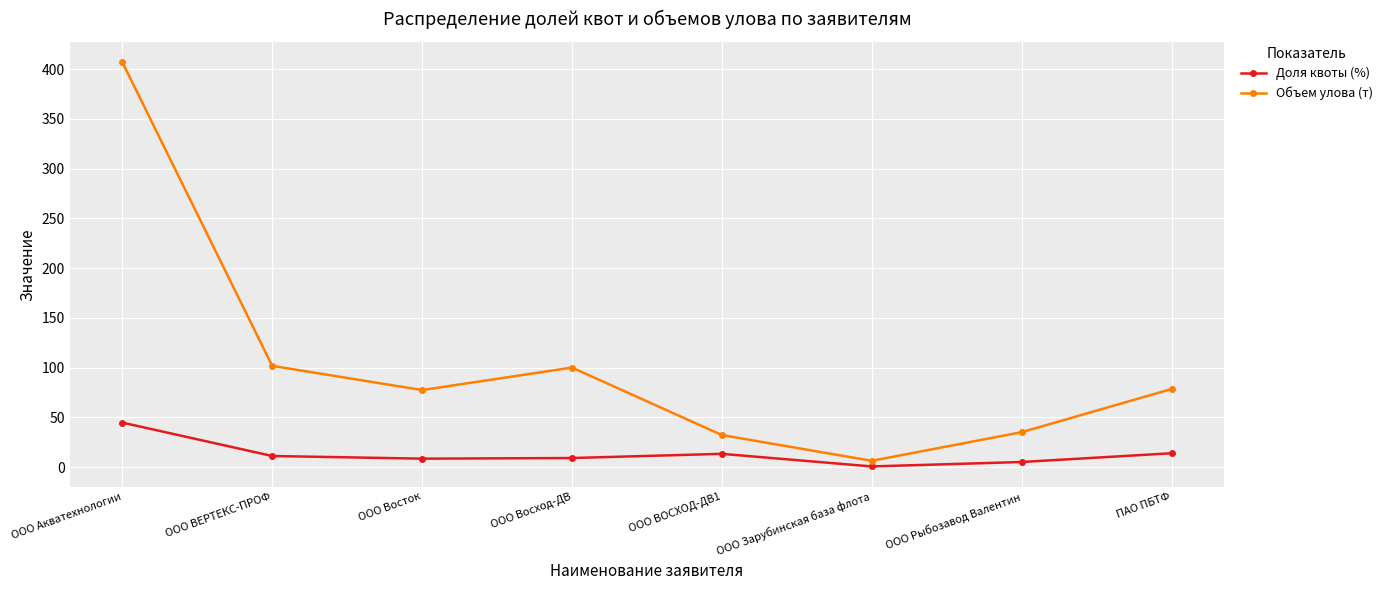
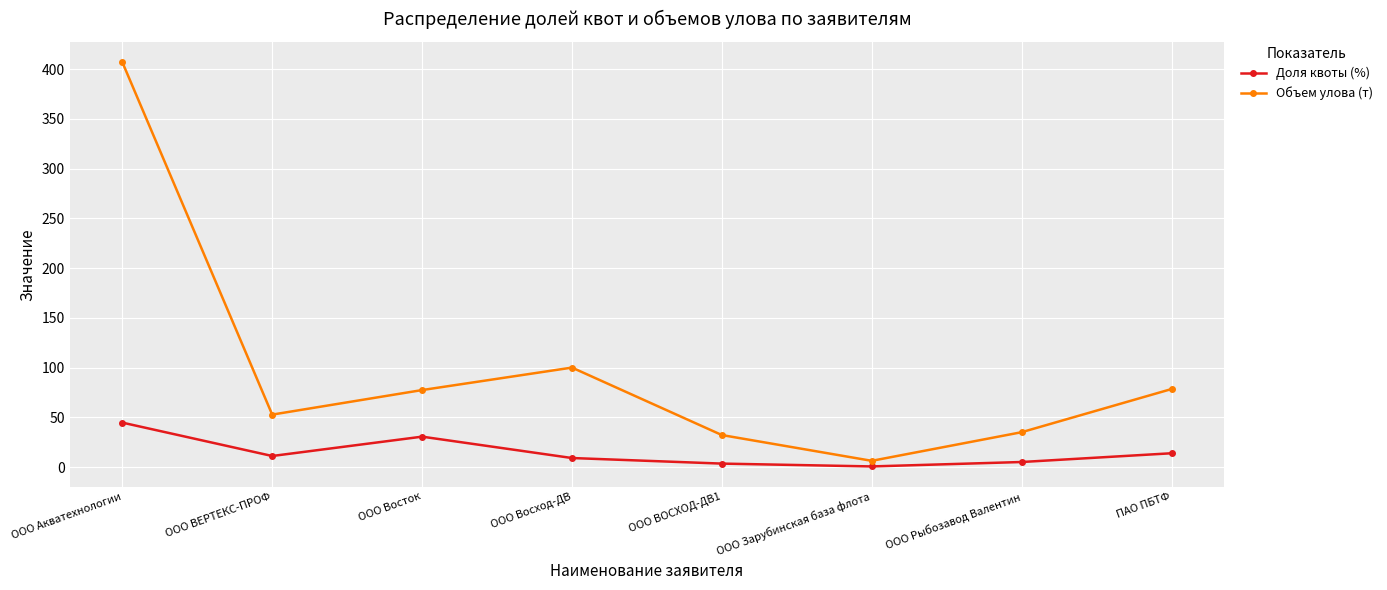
Объем улова (т), ООО ВЕРТЕКС-ПРОФ: 100 -> 50
Доля квоты (%), ООО Восток: 10 -> 30
Доля квоты (%), ООО ВОСХОД-ДВ1: 10 -> 0
